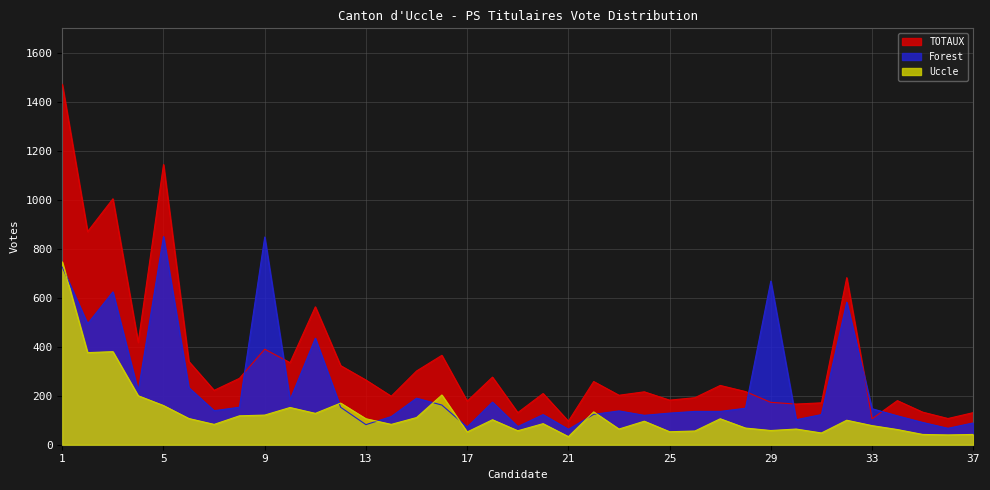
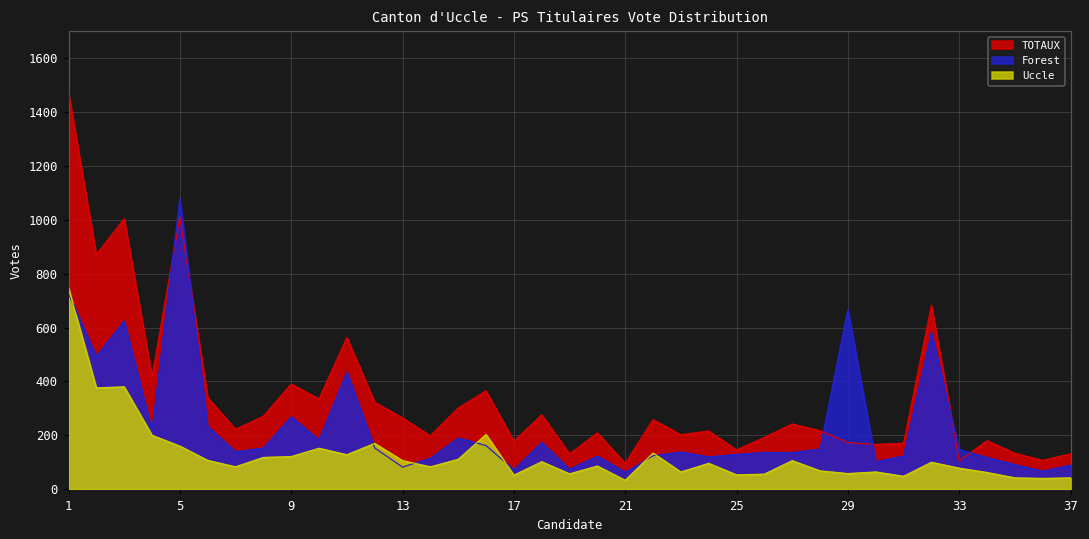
TOTAUX, 5: 1140 -> 1010
Forest, 5: 850 -> 1080
Forest, 9: 850 -> 270
TOTAUX, 25: 180 -> 150
